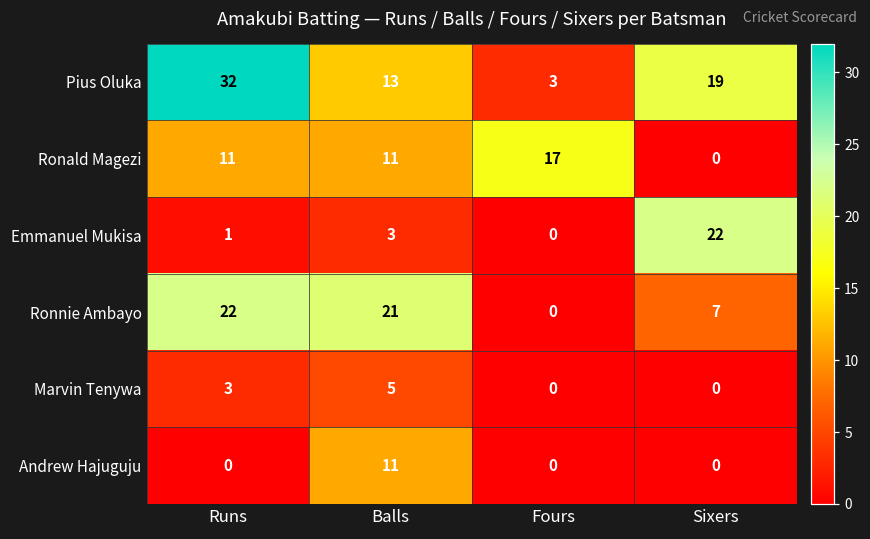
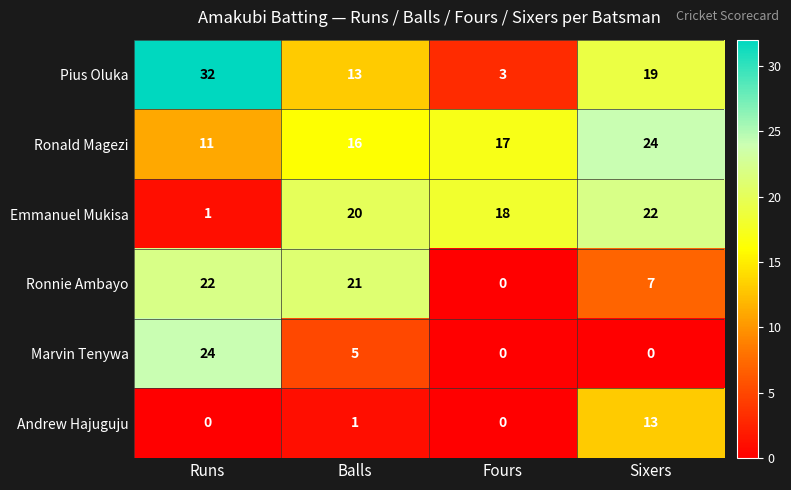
Ronald Magezi, Balls: 11 -> 16
Ronald Magezi, Sixers: 0 -> 24
Emmanuel Mukisa, Balls: 3 -> 20
Emmanuel Mukisa, Fours: 0 -> 18
Marvin Tenywa, Runs: 3 -> 24
Andrew Hajuguju, Balls: 11 -> 1
Andrew Hajuguju, Sixers: 0 -> 13
